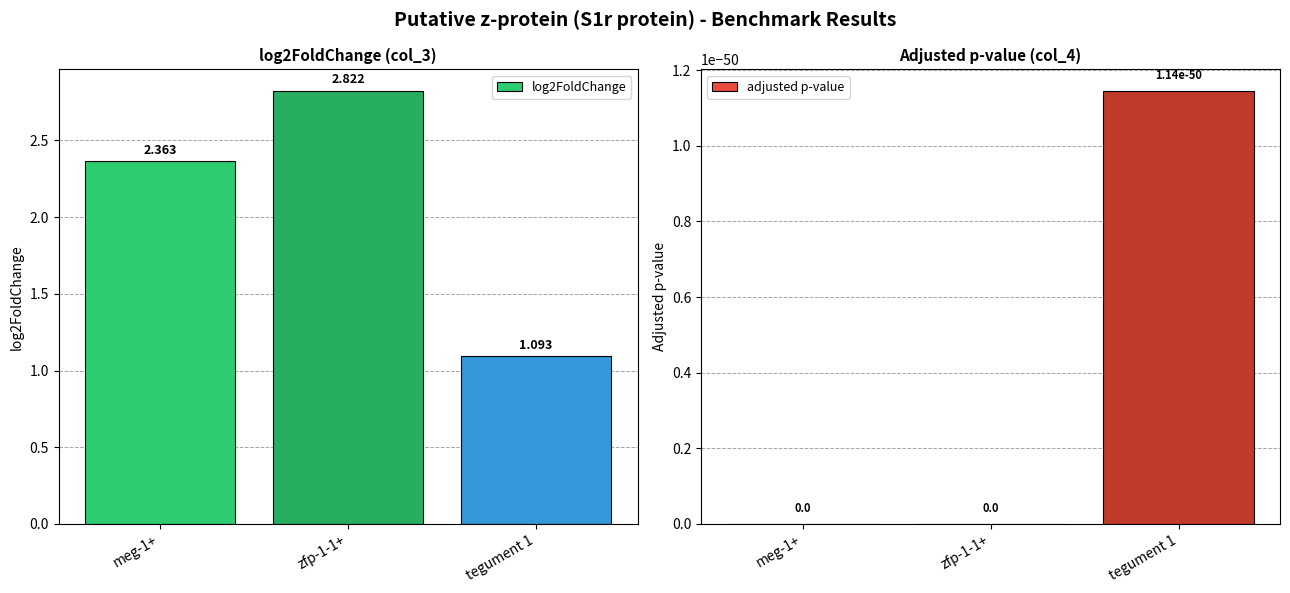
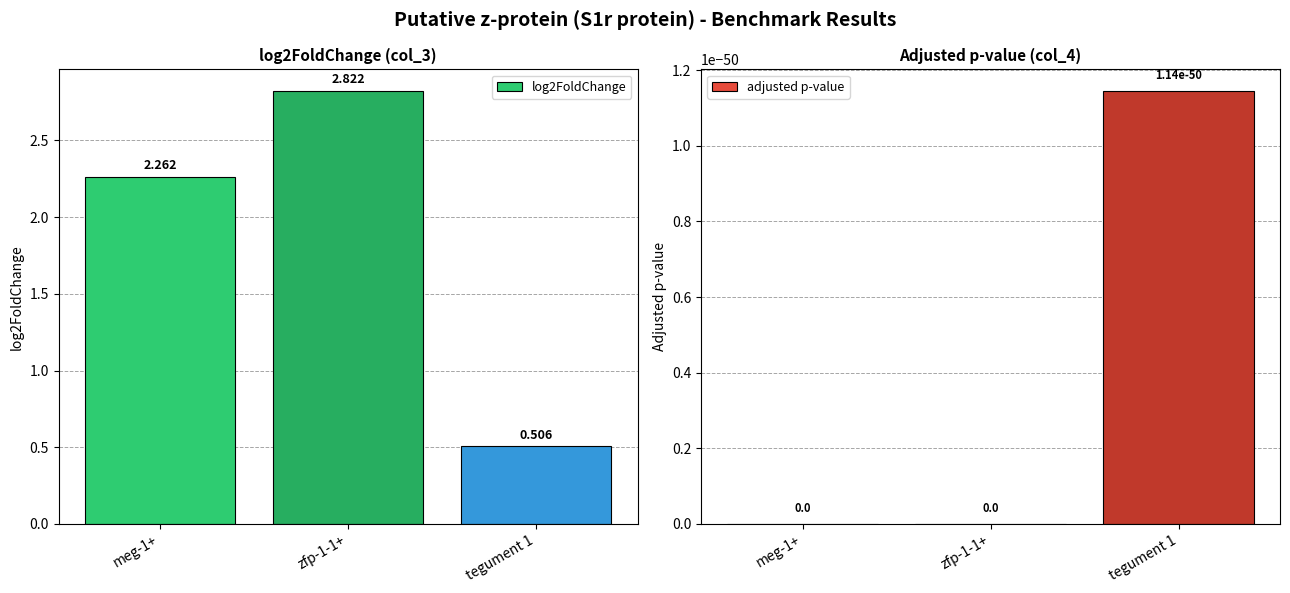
log2FoldChange (col_3), meg-1+: 2.363 -> 2.262
log2FoldChange (col_3), tegument 1: 1.093 -> 0.506
